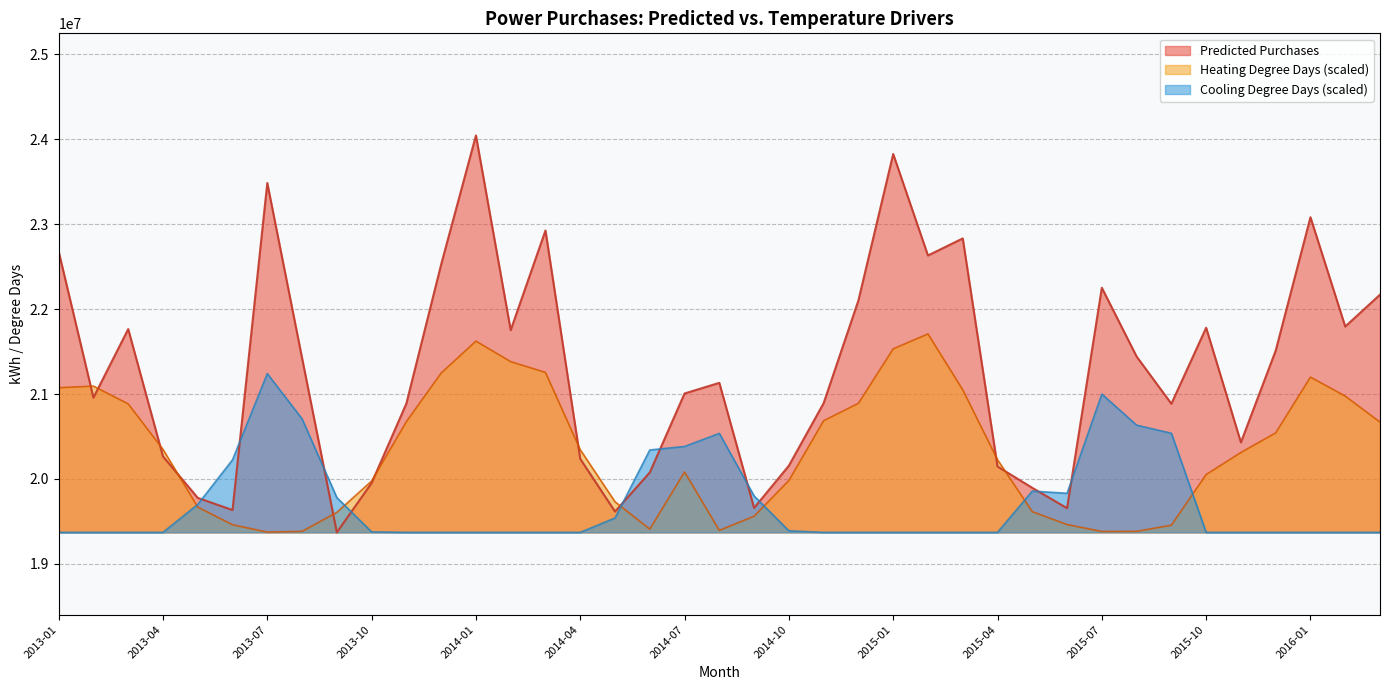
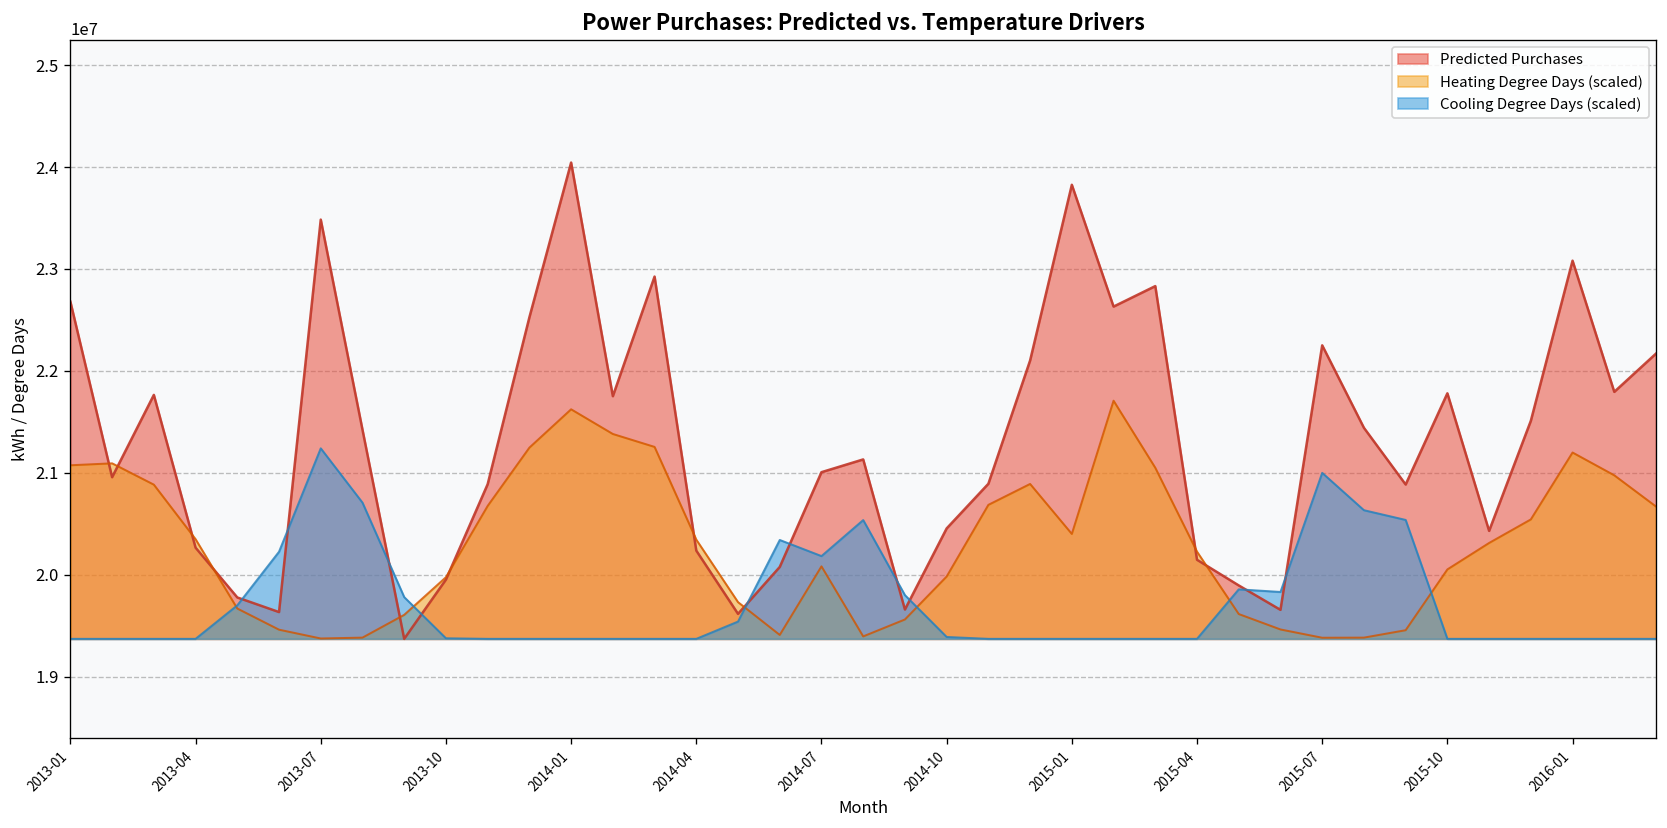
Cooling Degree Days (scaled), 2014-07: 20400000 -> 20200000
Predicted Purchases, 2014-10: 20200000 -> 20500000
Heating Degree Days (scaled), 2015-01: 21500000 -> 20400000
